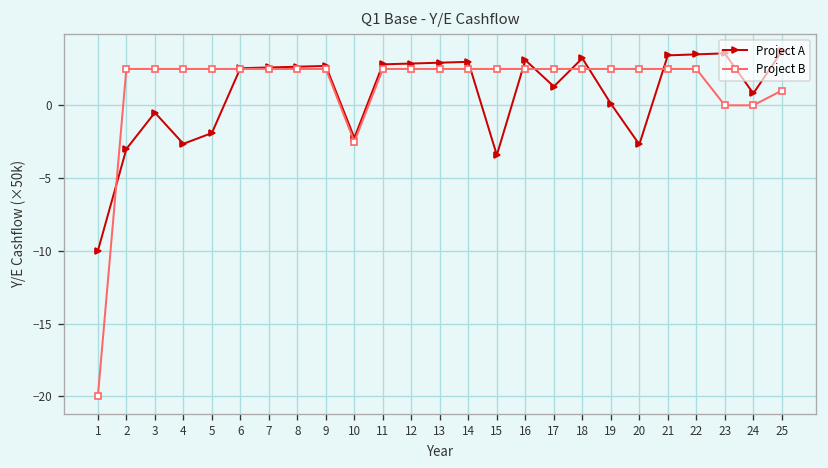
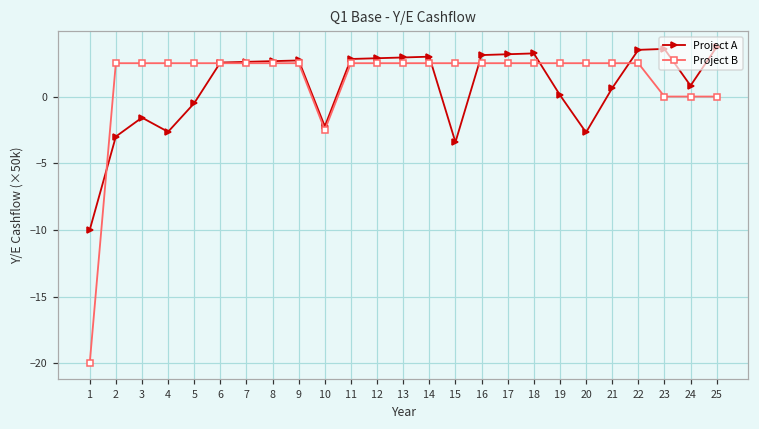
Project A, 3: -0.5 -> -1.6
Project A, 5: -1.9 -> -0.5
Project A, 17: 1.3 -> 3.2
Project A, 21: 3.4 -> 0.6
Project B, 25: 1.0 -> 0.0
